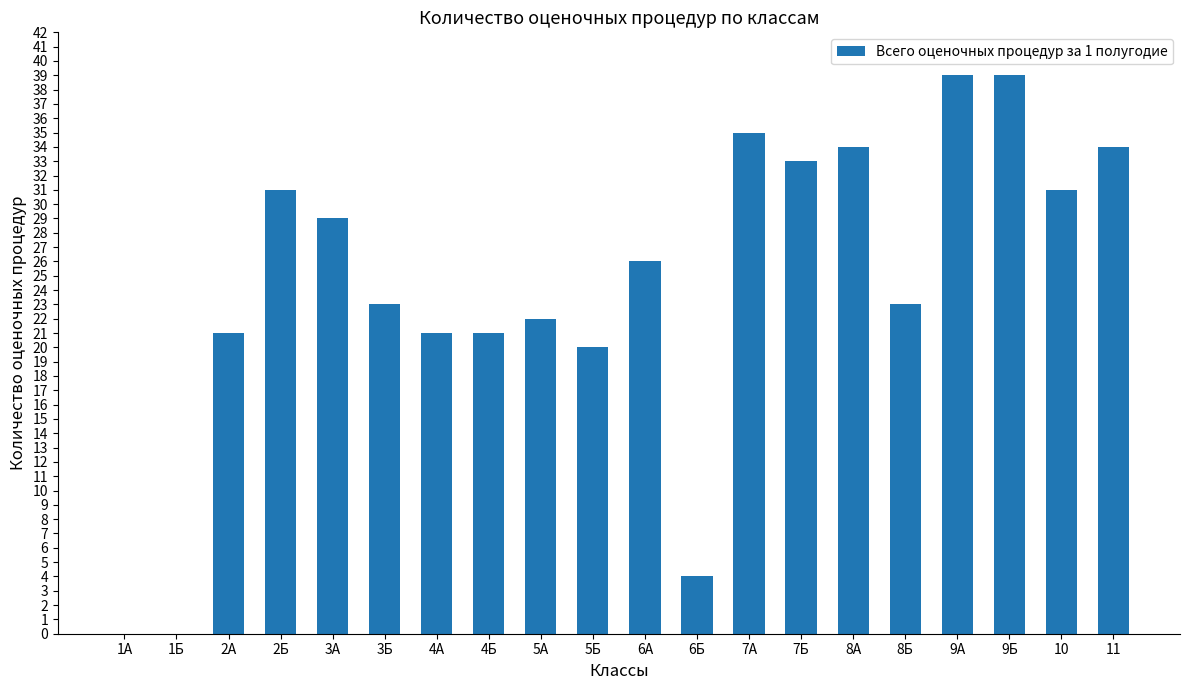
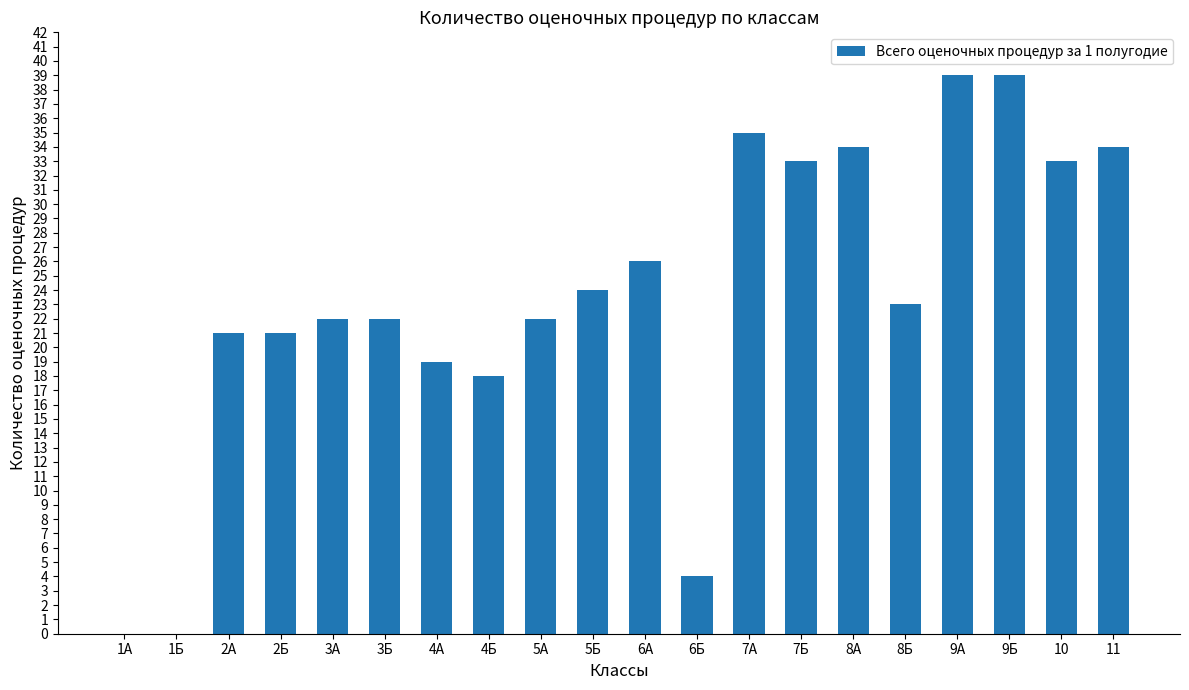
2Б: 31 -> 21
3А: 29 -> 22
3Б: 23 -> 22
4А: 21 -> 19
4Б: 21 -> 18
5Б: 20 -> 24
10: 31 -> 33
